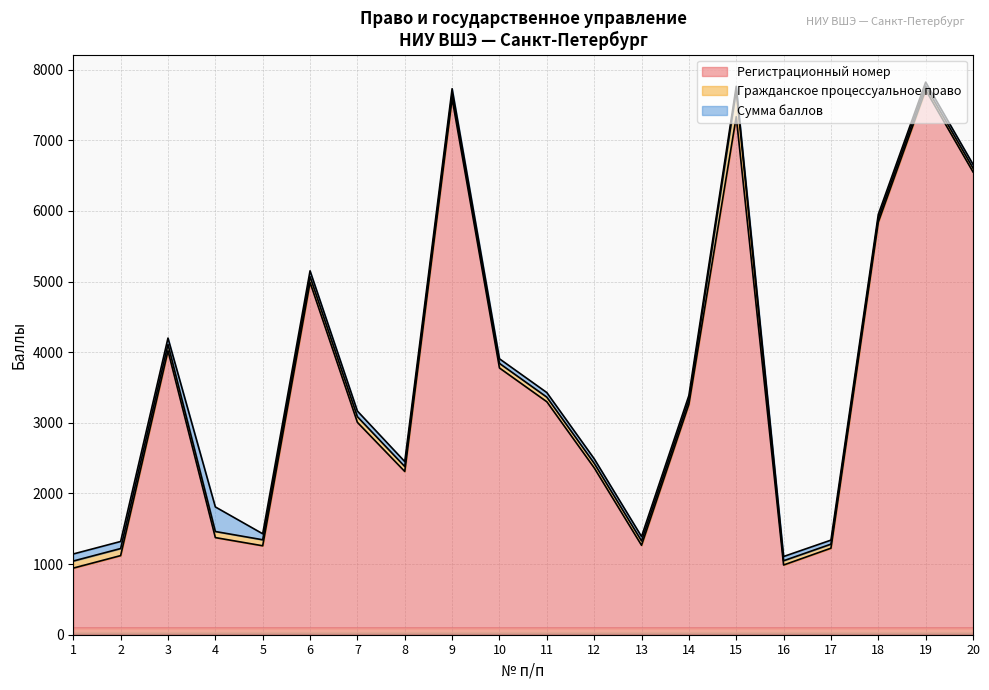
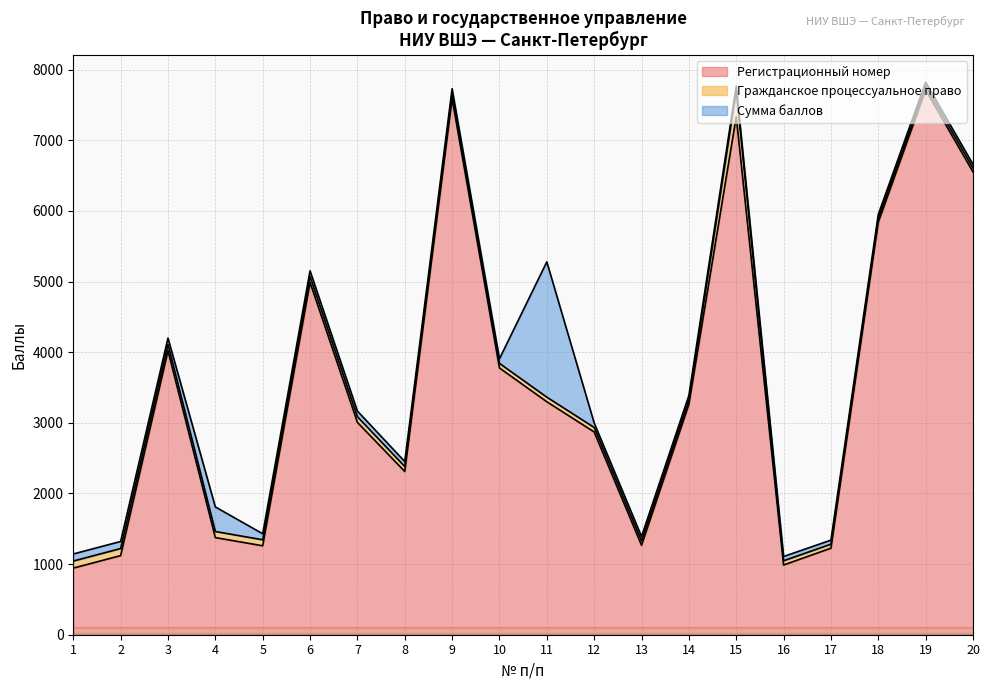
Сумма баллов, 11: 100 -> 1900
Регистрационный номер, 12: 2400 -> 2900
